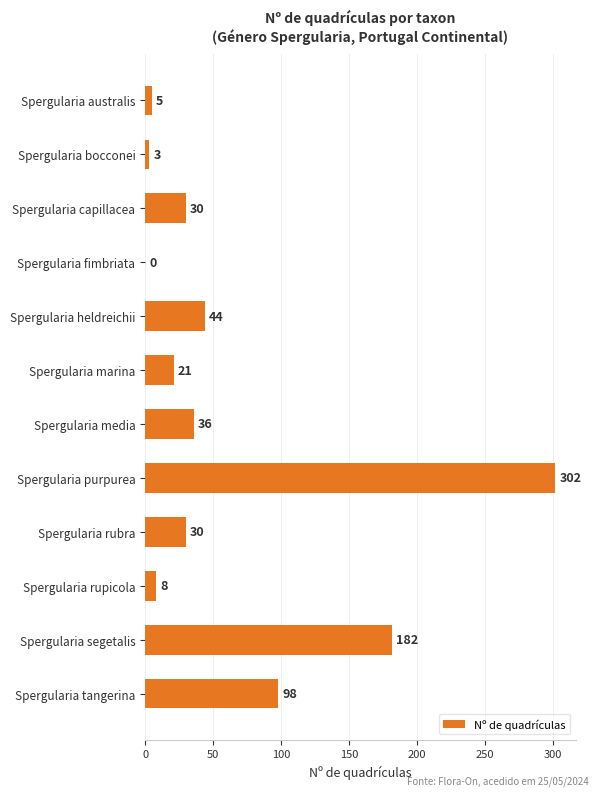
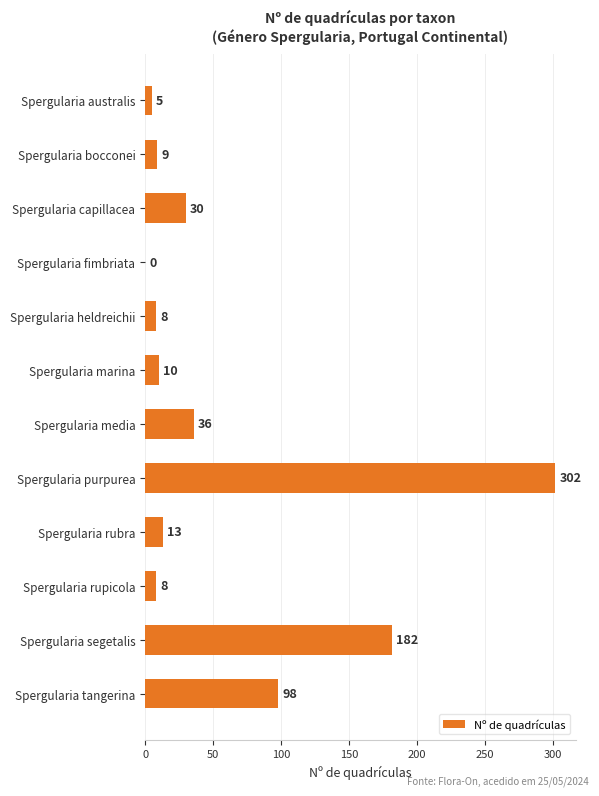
Spergularia bocconei: 3 -> 9
Spergularia heldreichii: 44 -> 8
Spergularia marina: 21 -> 10
Spergularia rubra: 30 -> 13
